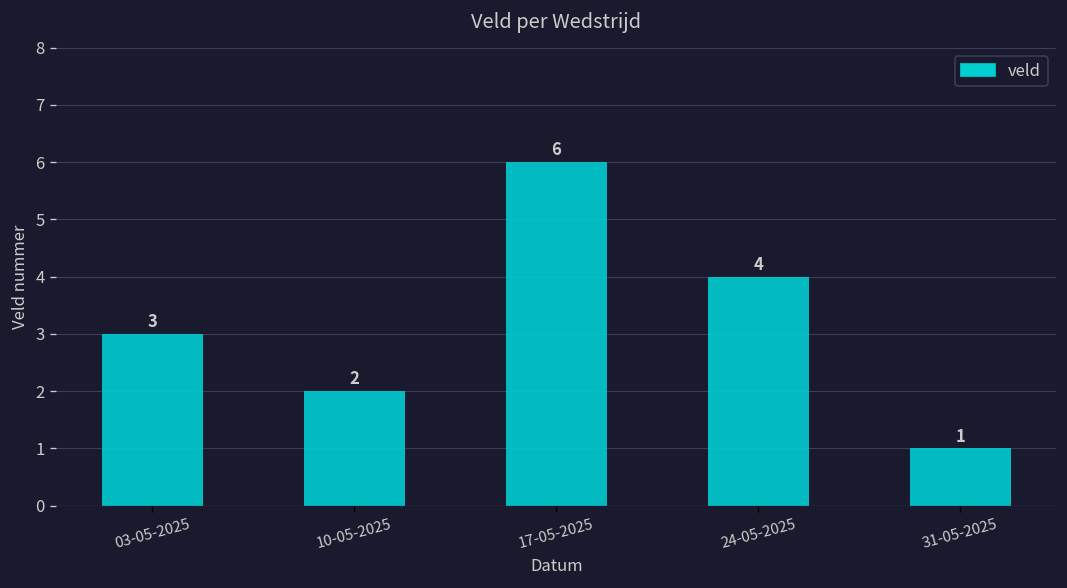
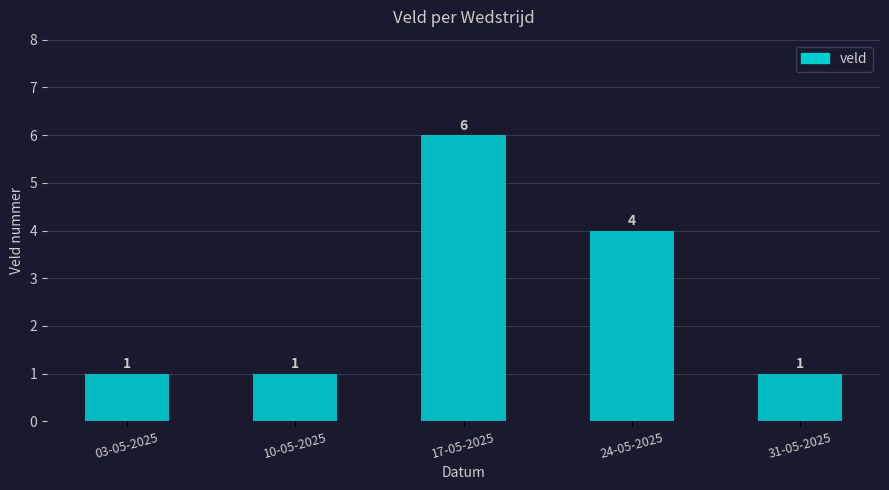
03-05-2025: 3 -> 1
10-05-2025: 2 -> 1
